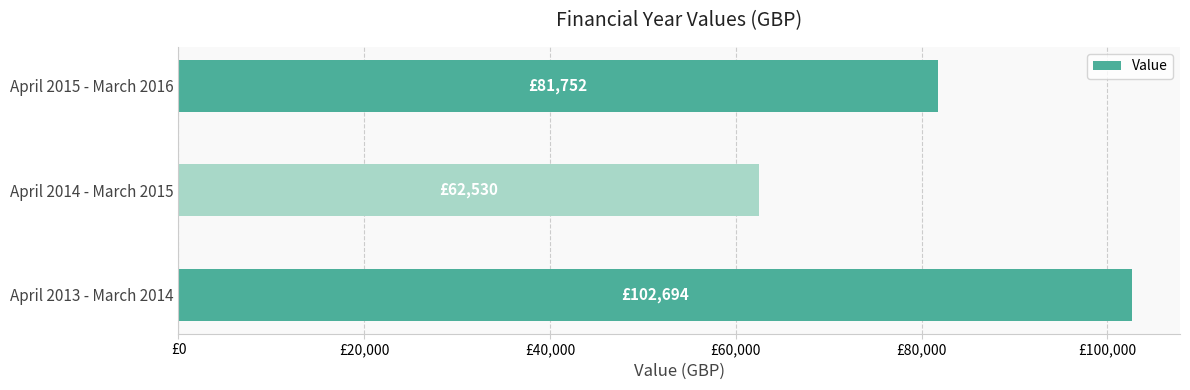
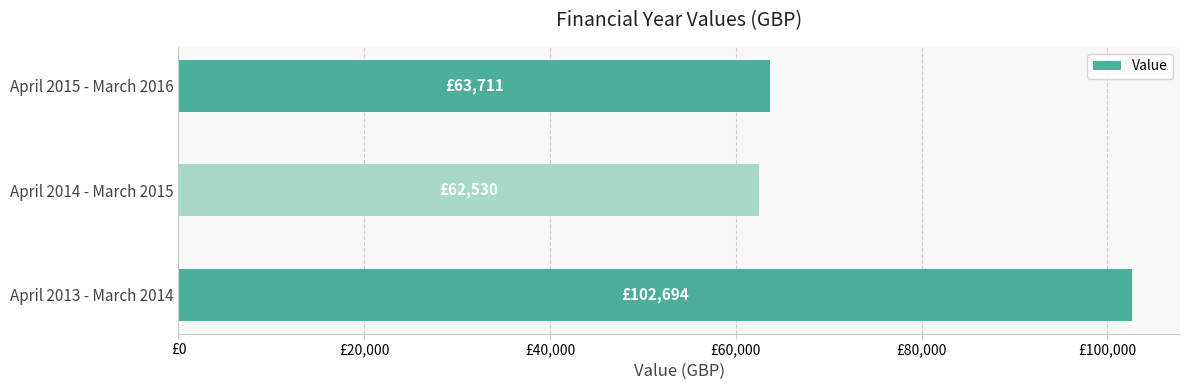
April 2015 - March 2016: £81,752 -> £63,711
